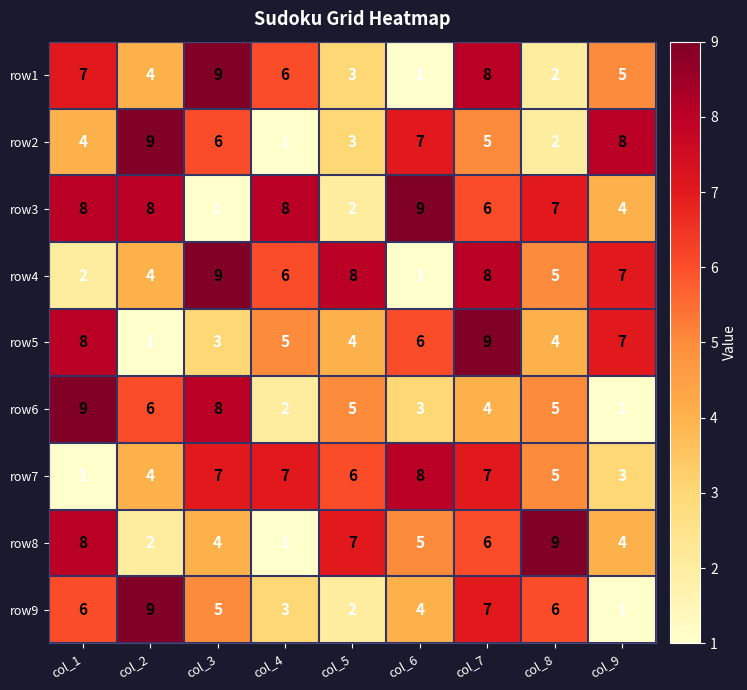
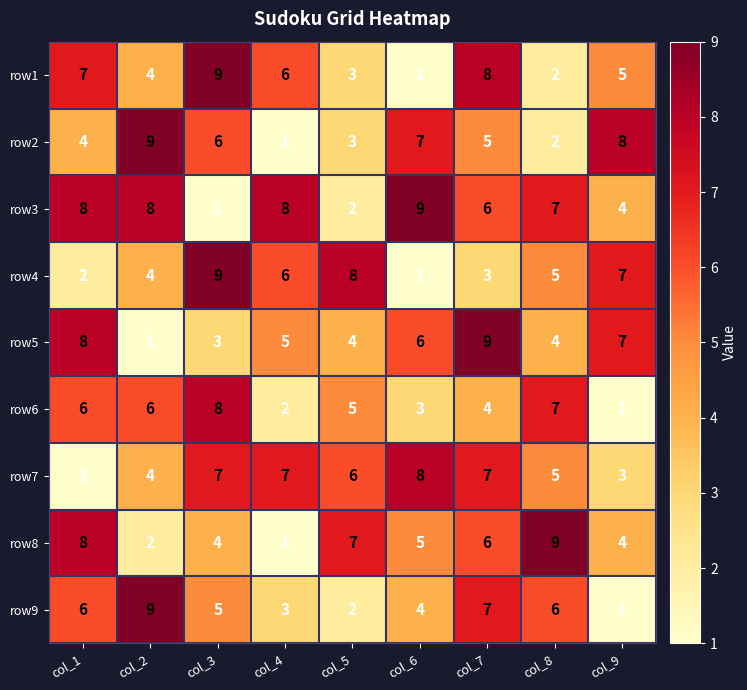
row4, col_7: 8 -> 3
row6, col_1: 9 -> 6
row6, col_8: 5 -> 7
